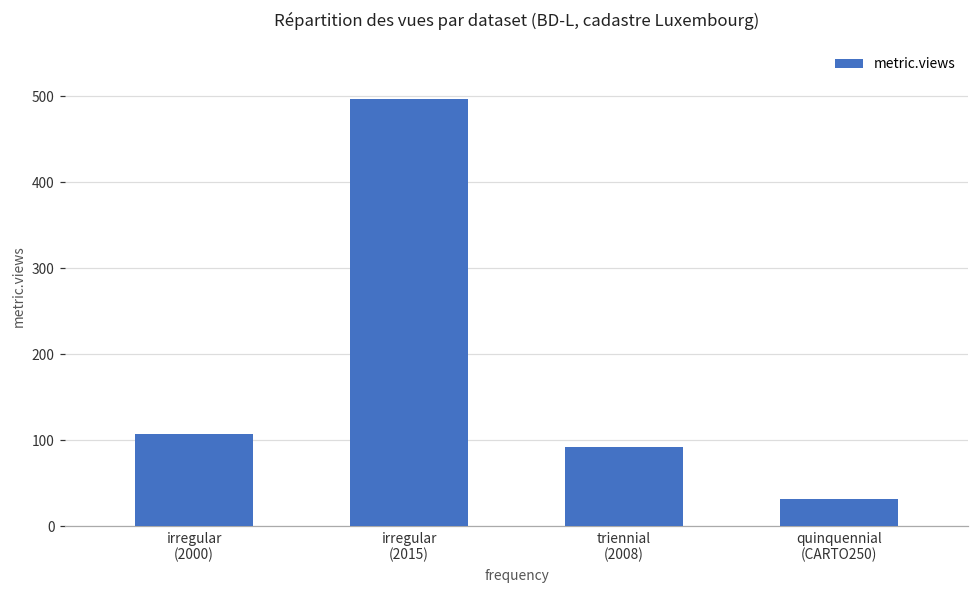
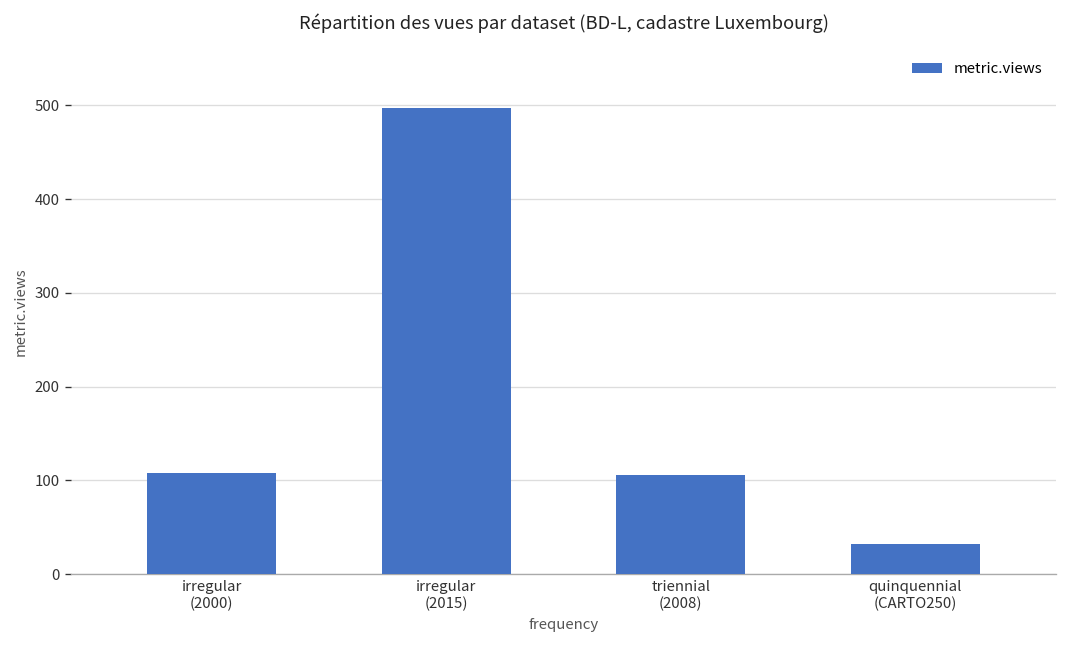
triennial (2008): 90 -> 110
